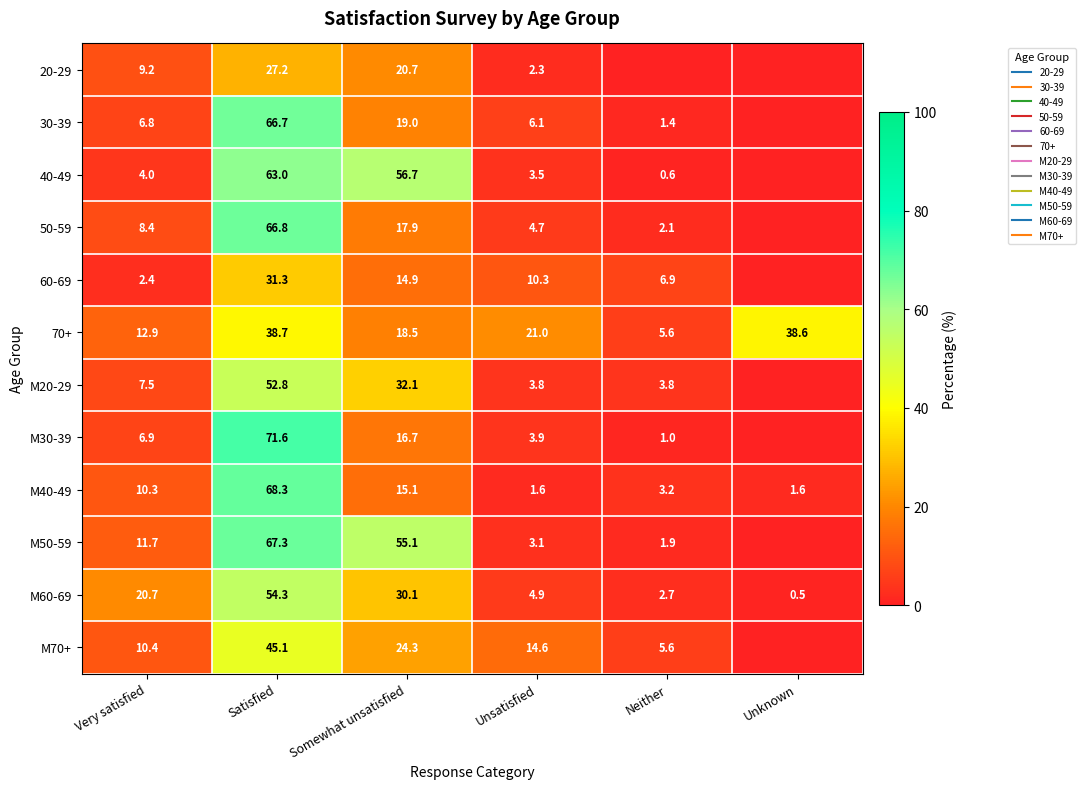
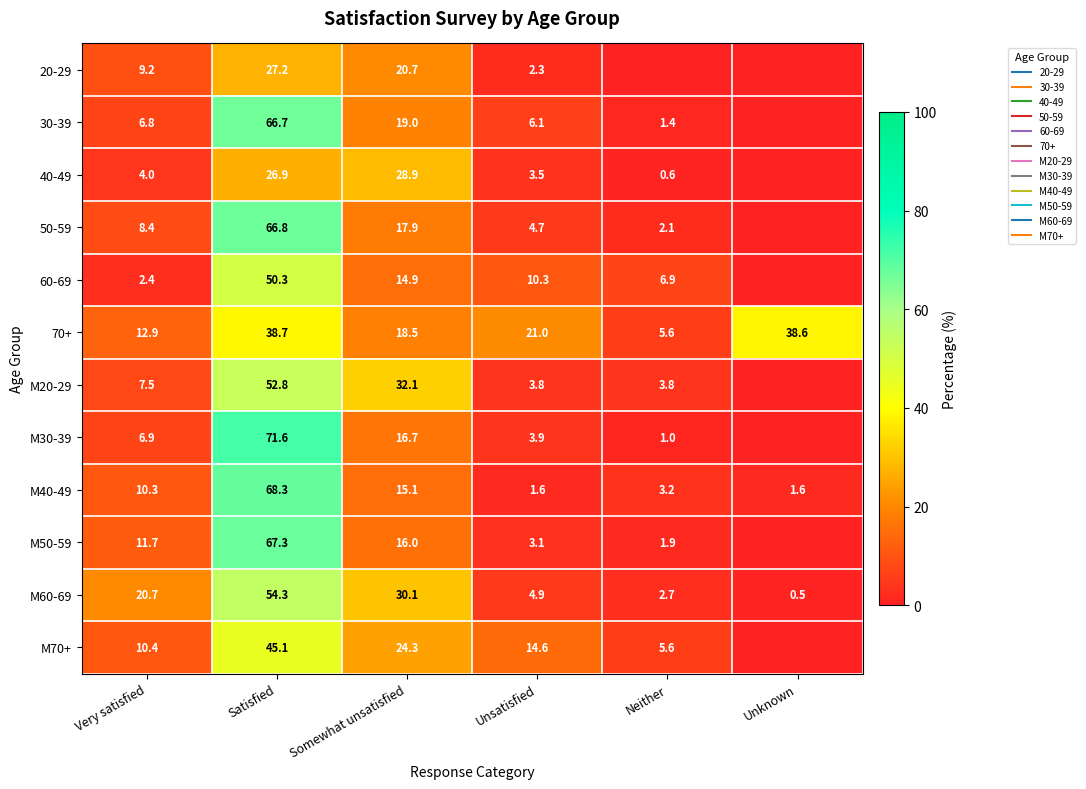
40-49, Satisfied: 63.0 -> 26.9
40-49, Somewhat unsatisfied: 56.7 -> 28.9
60-69, Satisfied: 31.3 -> 50.3
M50-59, Somewhat unsatisfied: 55.1 -> 16.0
